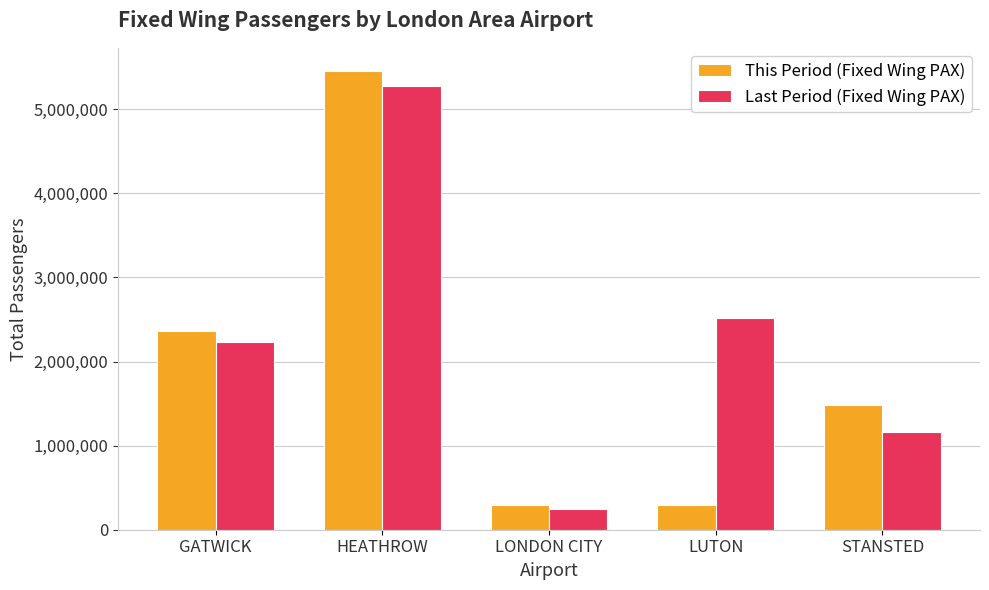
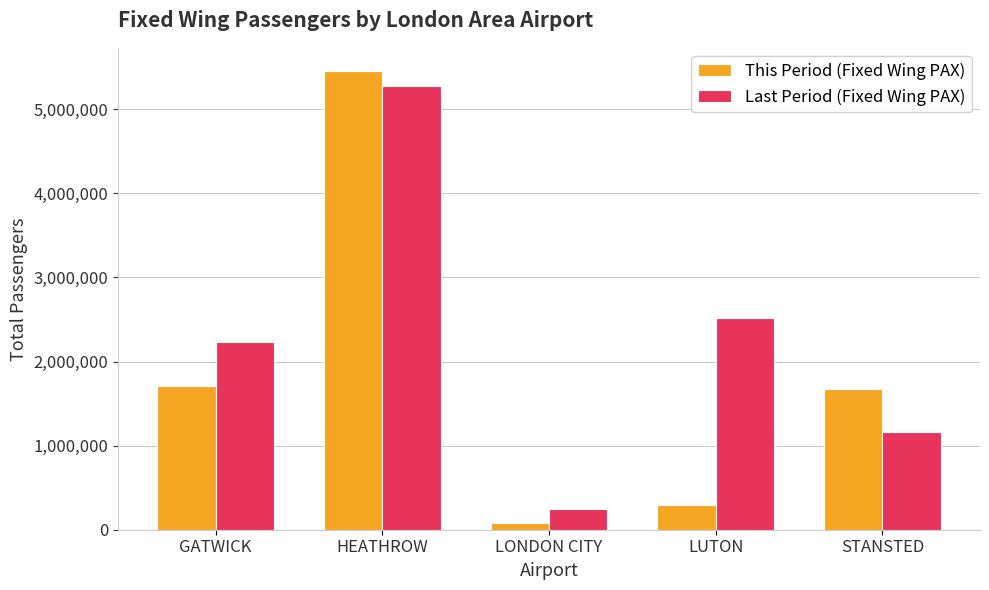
This Period (Fixed Wing PAX), GATWICK: 2,400,000 -> 1,700,000
This Period (Fixed Wing PAX), LONDON CITY: 300,000 -> 100,000
This Period (Fixed Wing PAX), STANSTED: 1,500,000 -> 1,700,000
